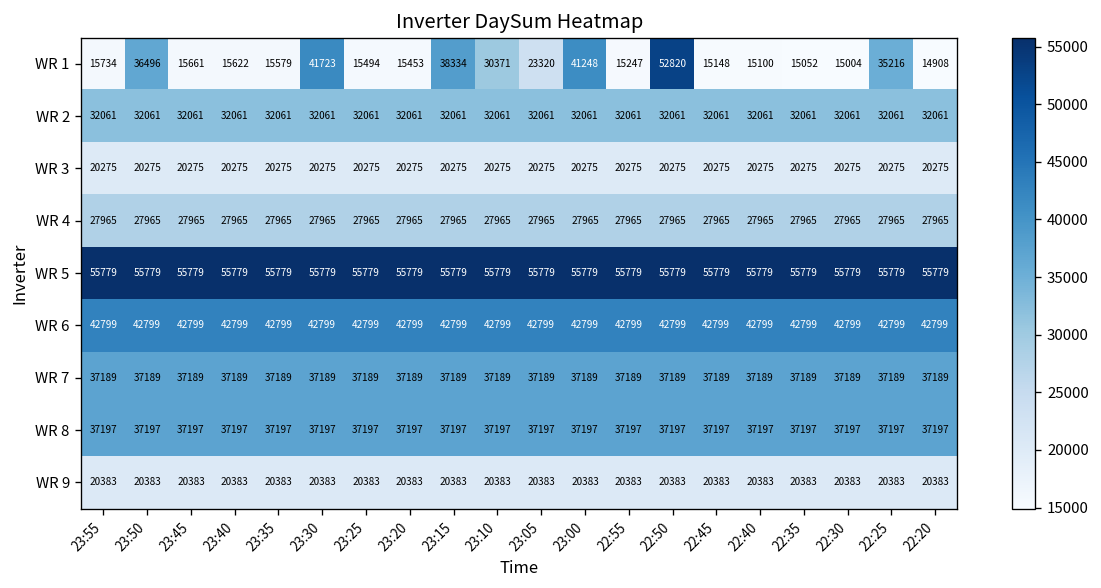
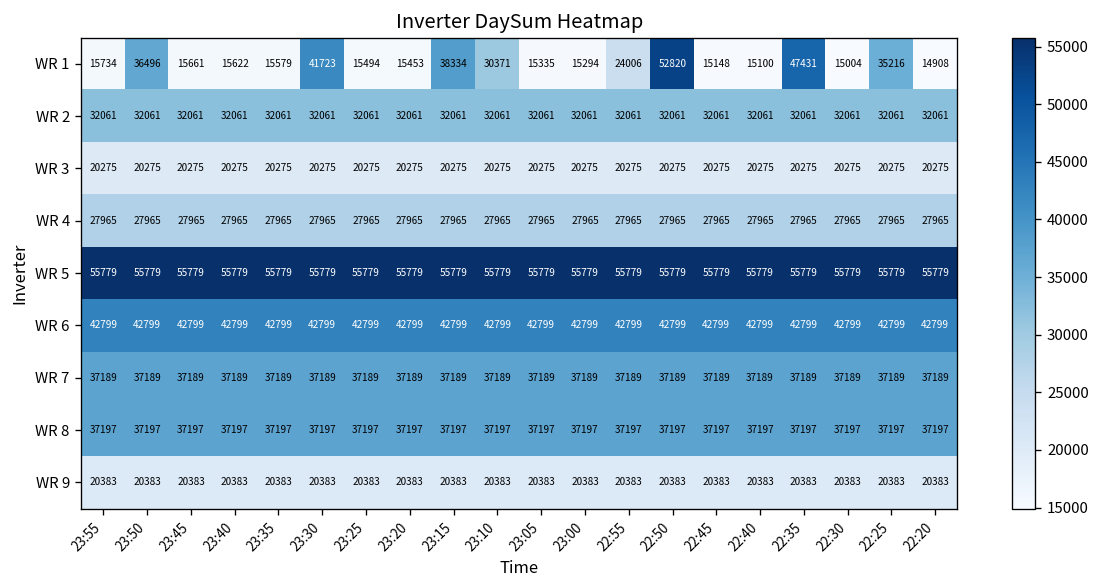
WR 1, 23:05: 23320 -> 15335
WR 1, 23:00: 41248 -> 15294
WR 1, 22:55: 15247 -> 24006
WR 1, 22:35: 15052 -> 47431
